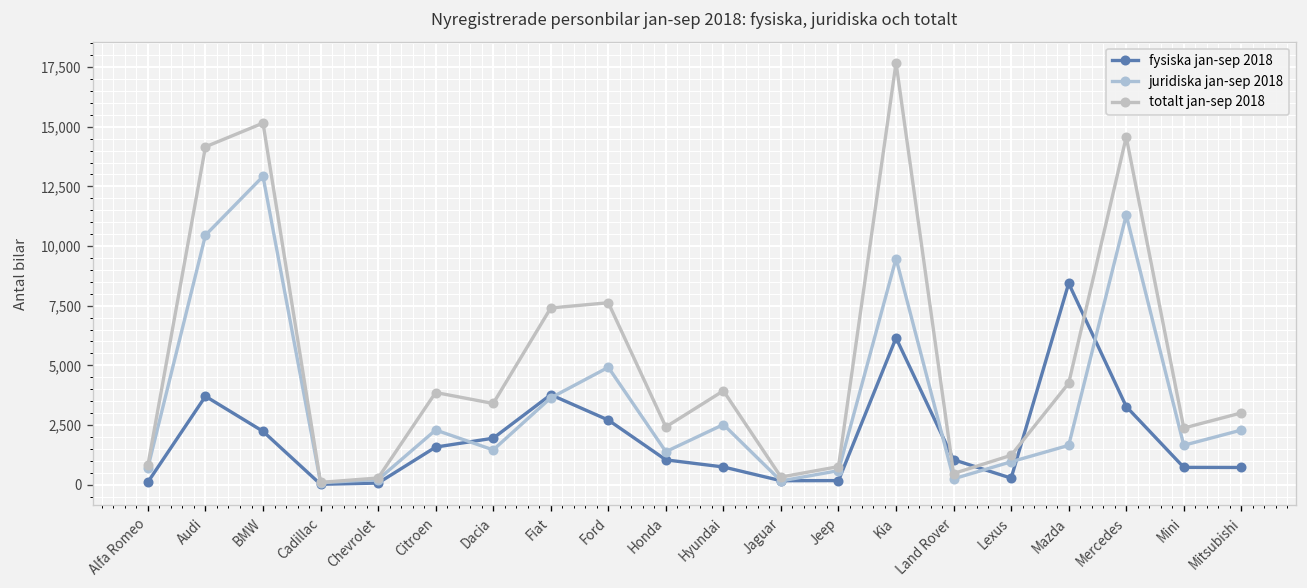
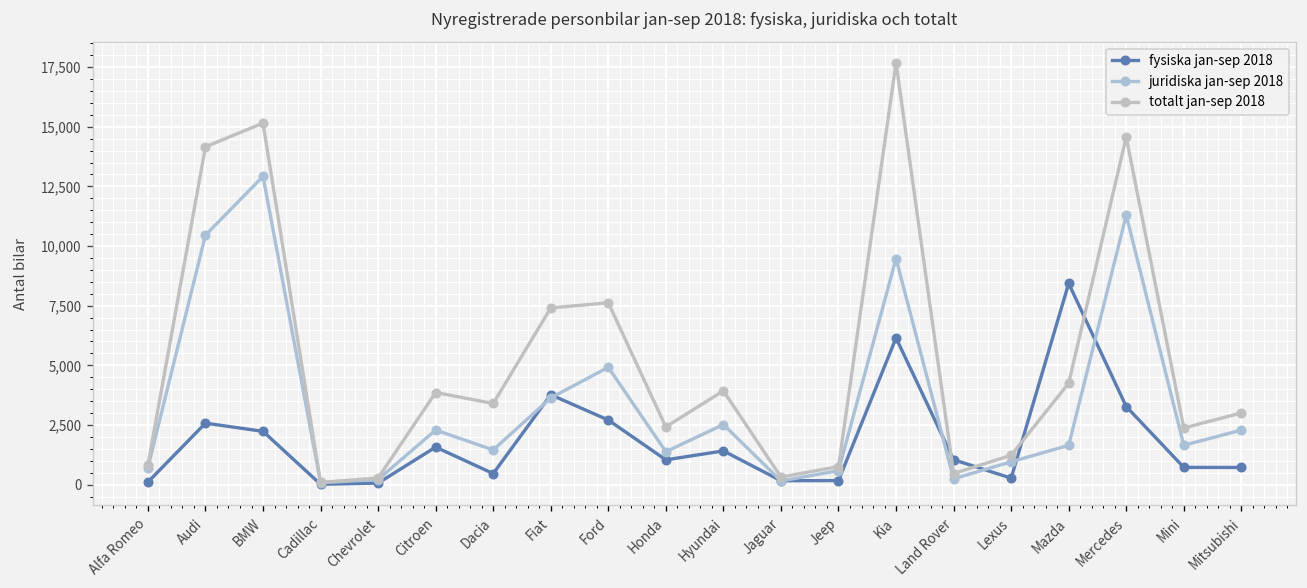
fysiska jan-sep 2018, Audi: 3,700 -> 2,600
fysiska jan-sep 2018, Dacia: 1,900 -> 500
fysiska jan-sep 2018, Hyundai: 700 -> 1,400
